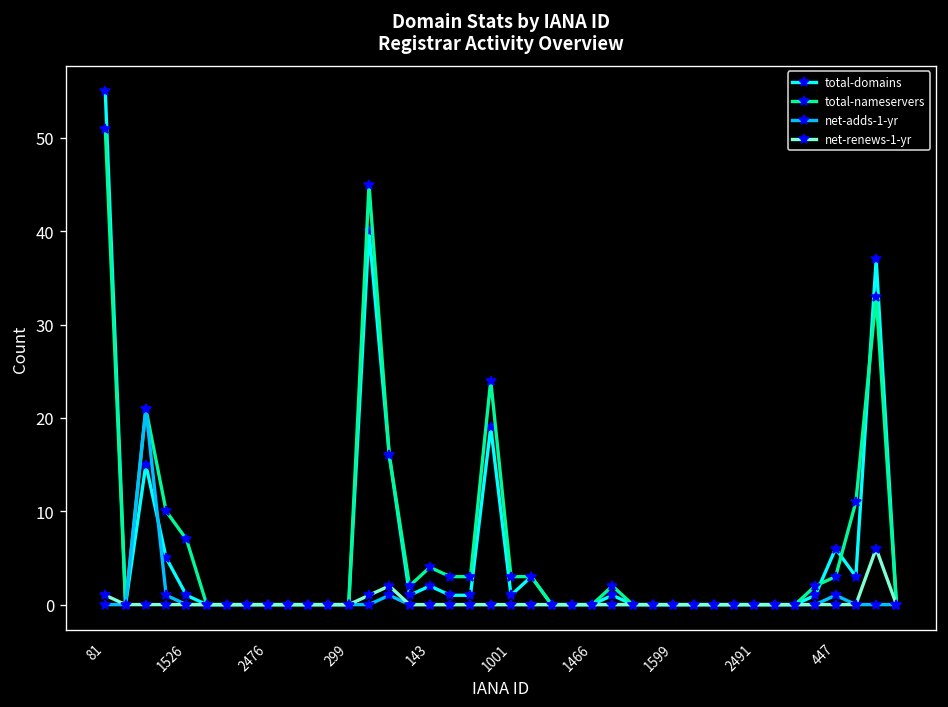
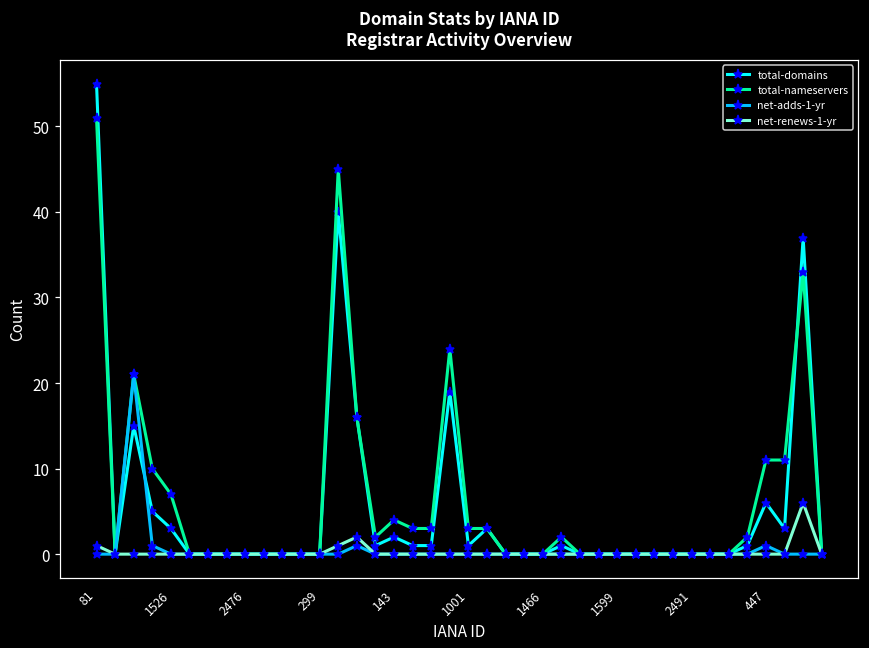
total-domains, 1526: 1 -> 3
total-nameservers, 447: 3 -> 11
